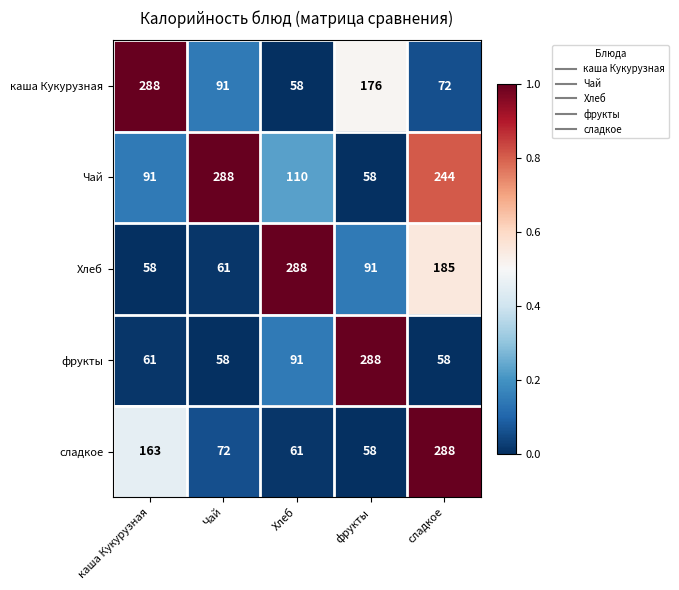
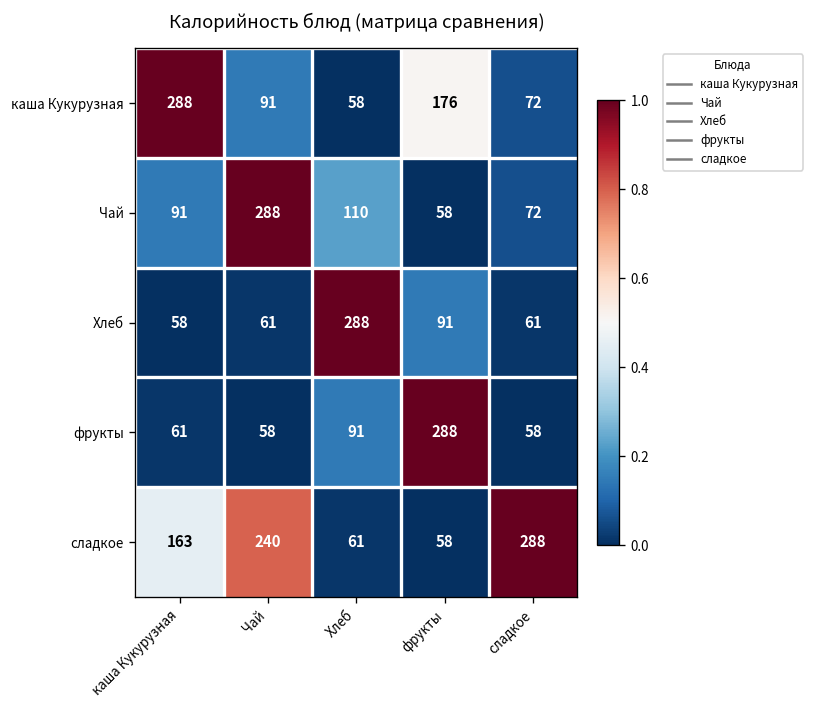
Чай, сладкое: 244 -> 72
Хлеб, сладкое: 185 -> 61
сладкое, Чай: 72 -> 240
